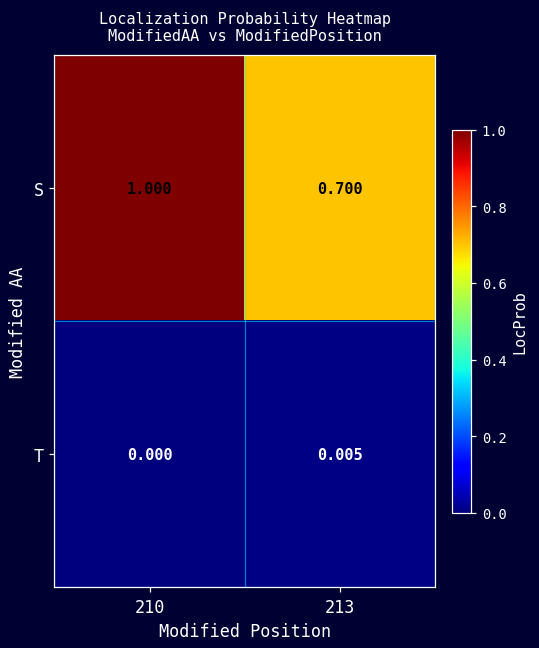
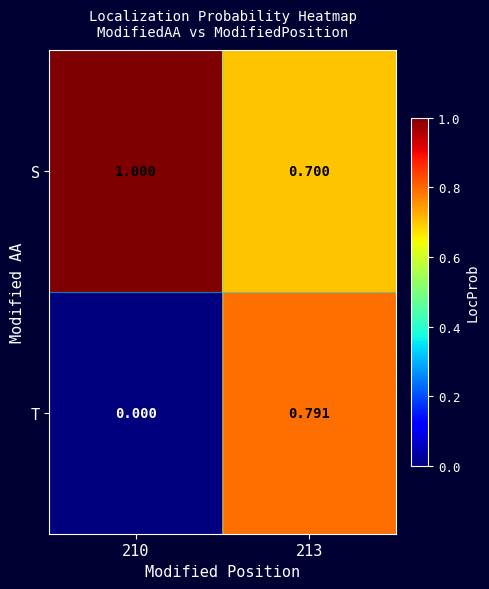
T, 213: 0.005 -> 0.791
